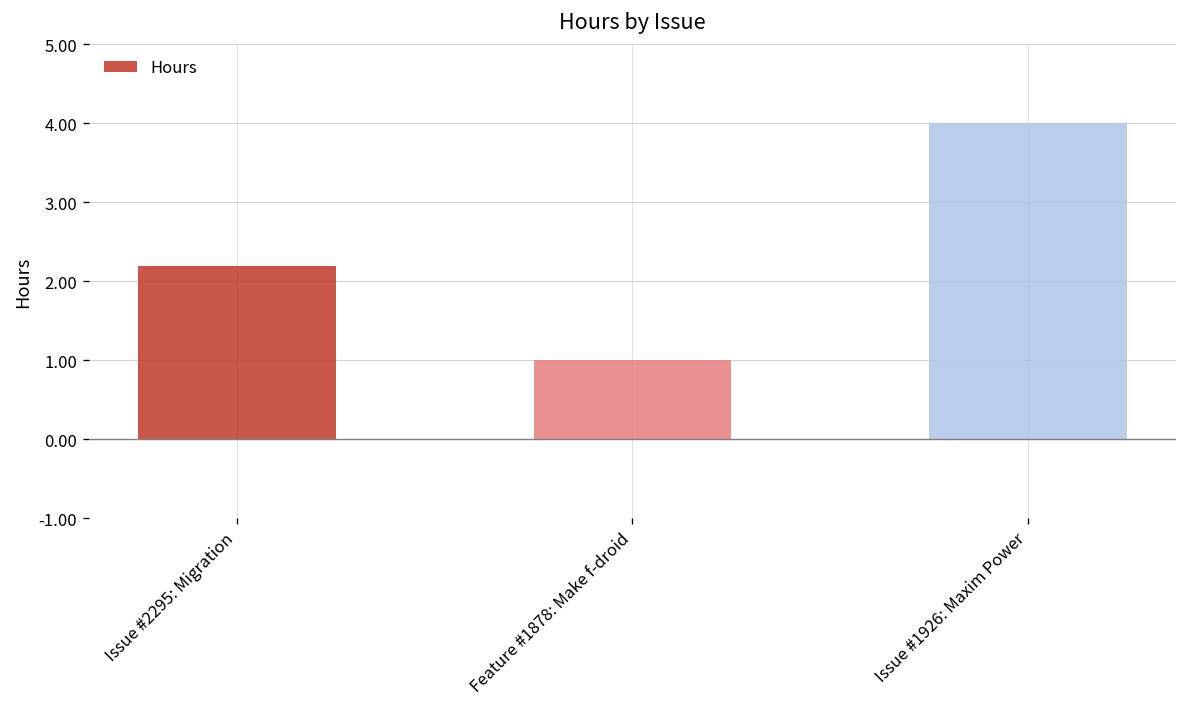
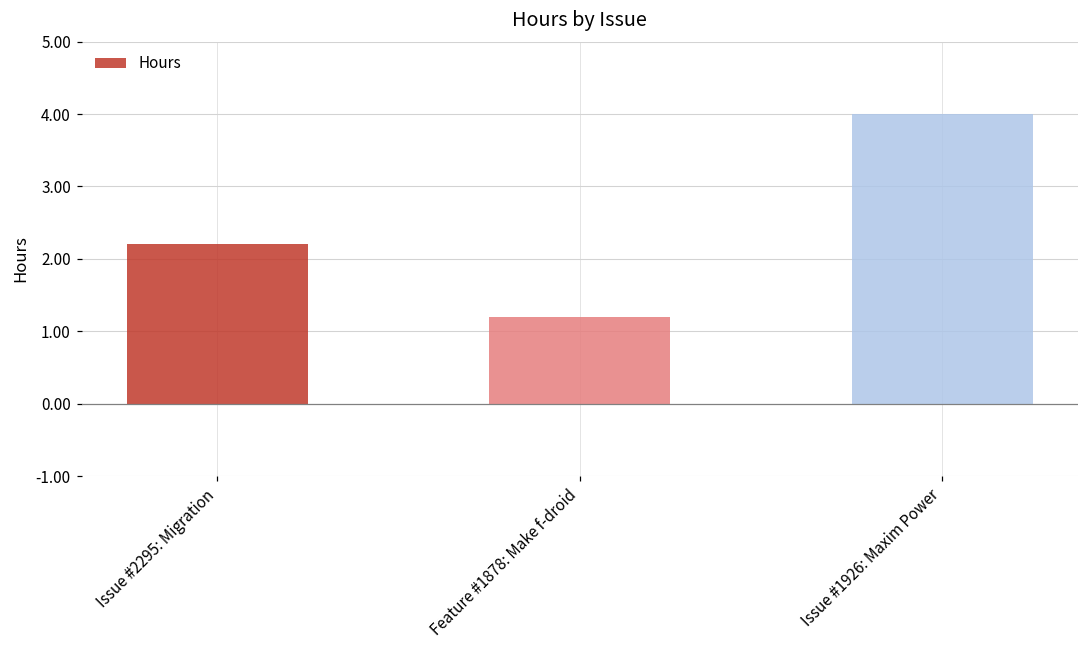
Feature #1878: Make f-droid: 1.0 -> 1.2
